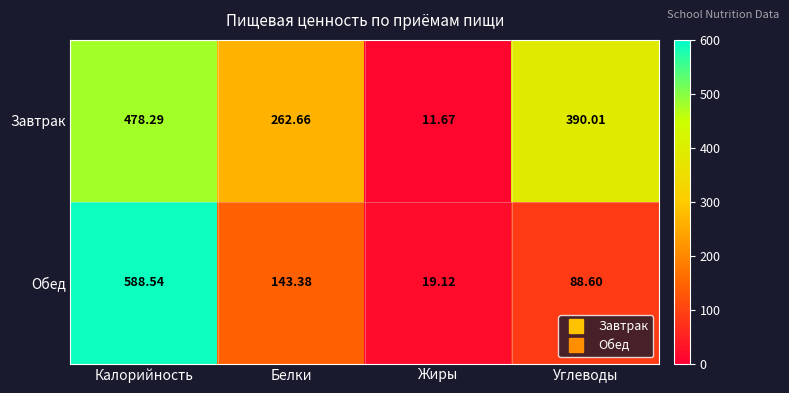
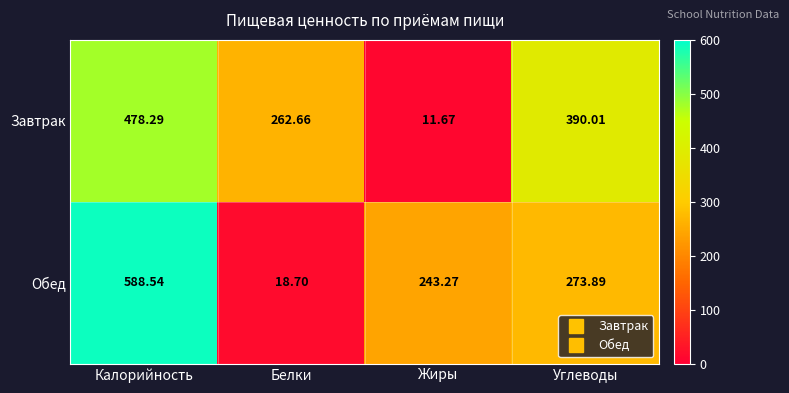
Обед, Белки: 143.38 -> 18.70
Обед, Жиры: 19.12 -> 243.27
Обед, Углеводы: 88.60 -> 273.89
